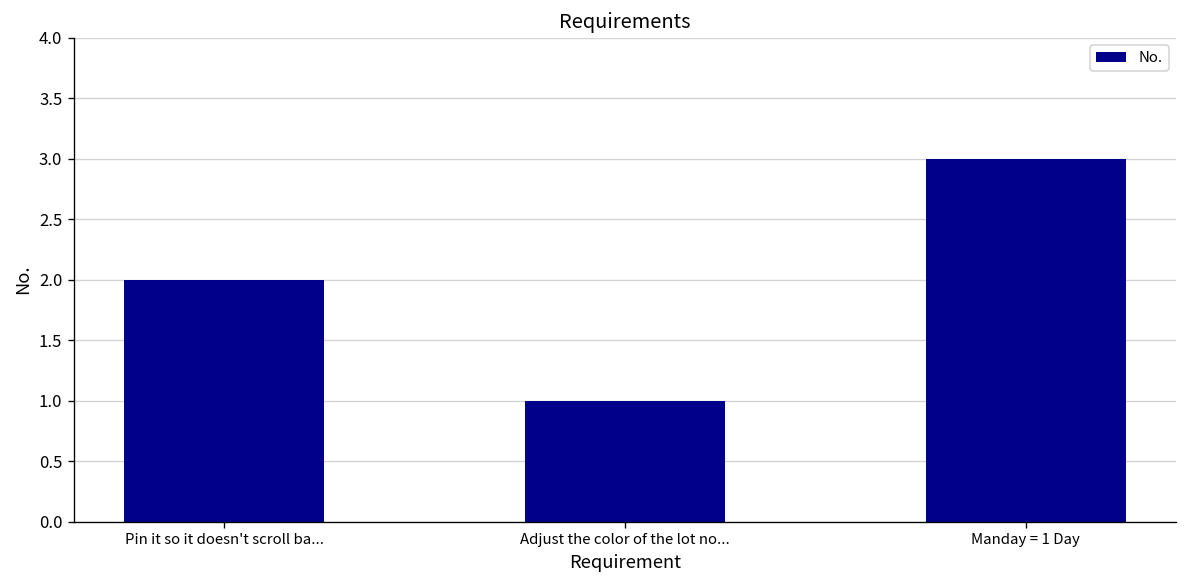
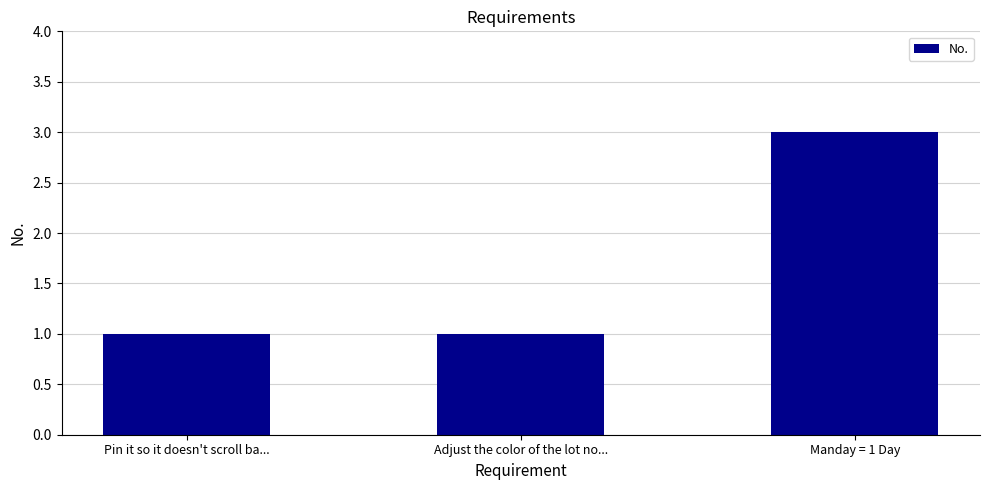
Pin it so it doesn't scroll ba...: 2 -> 1
